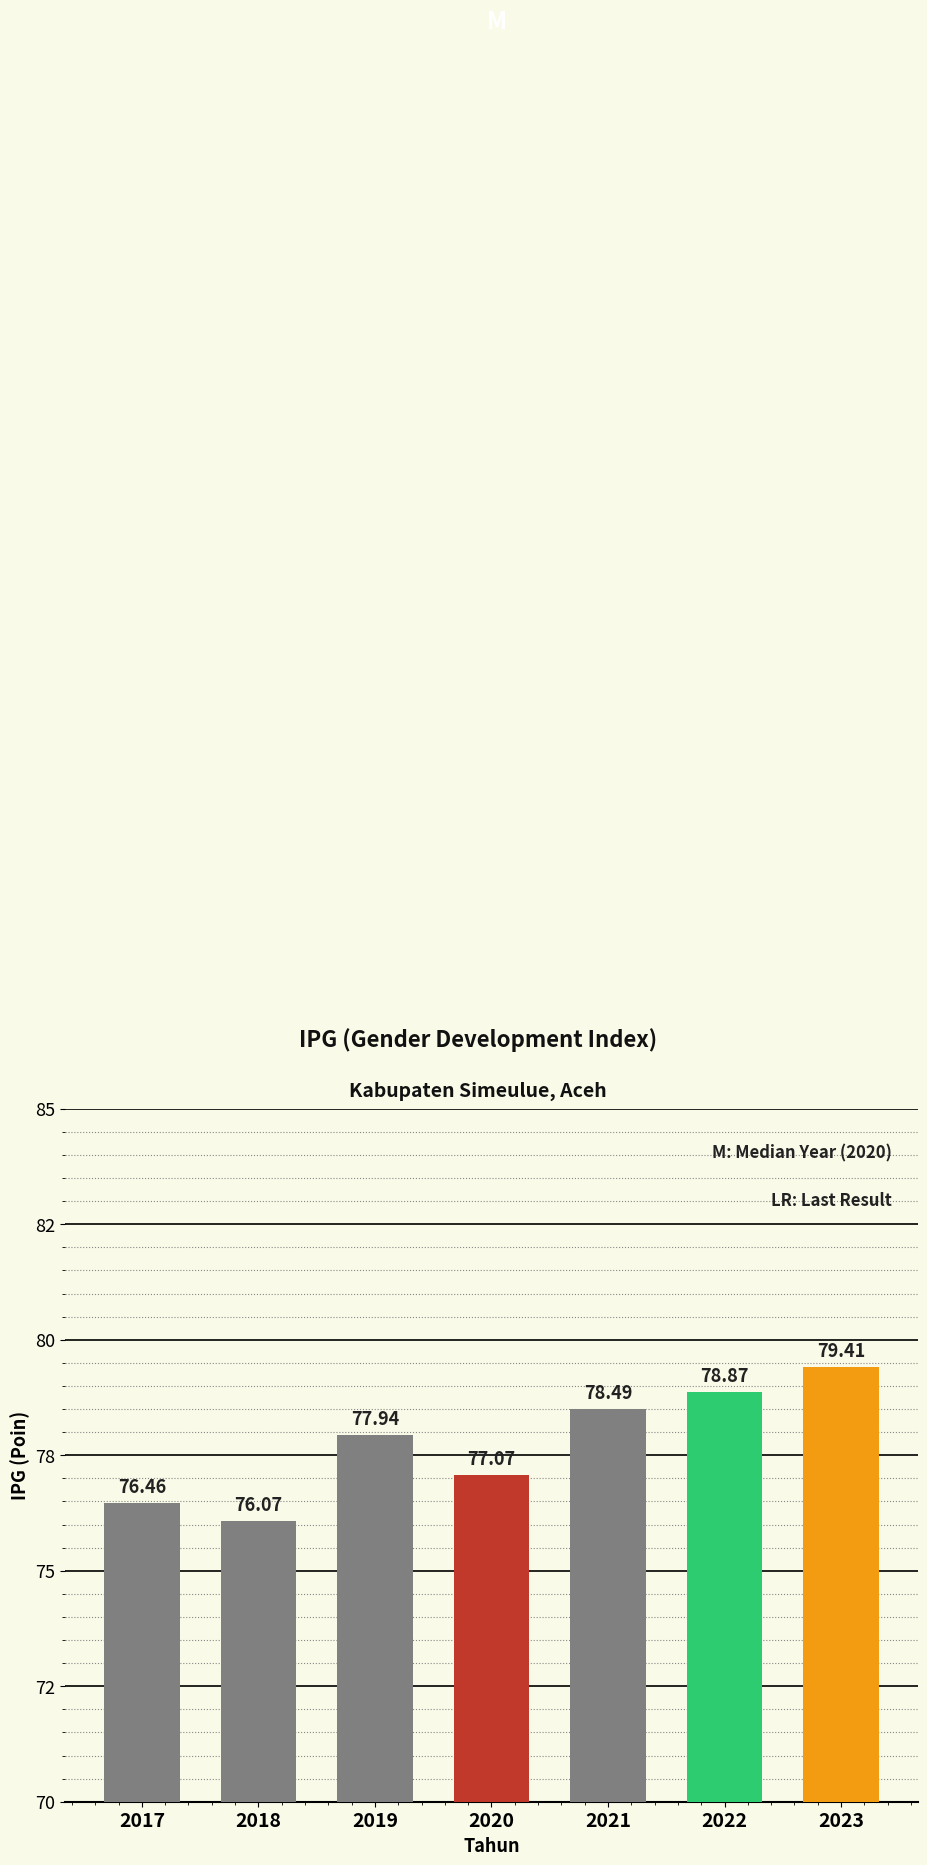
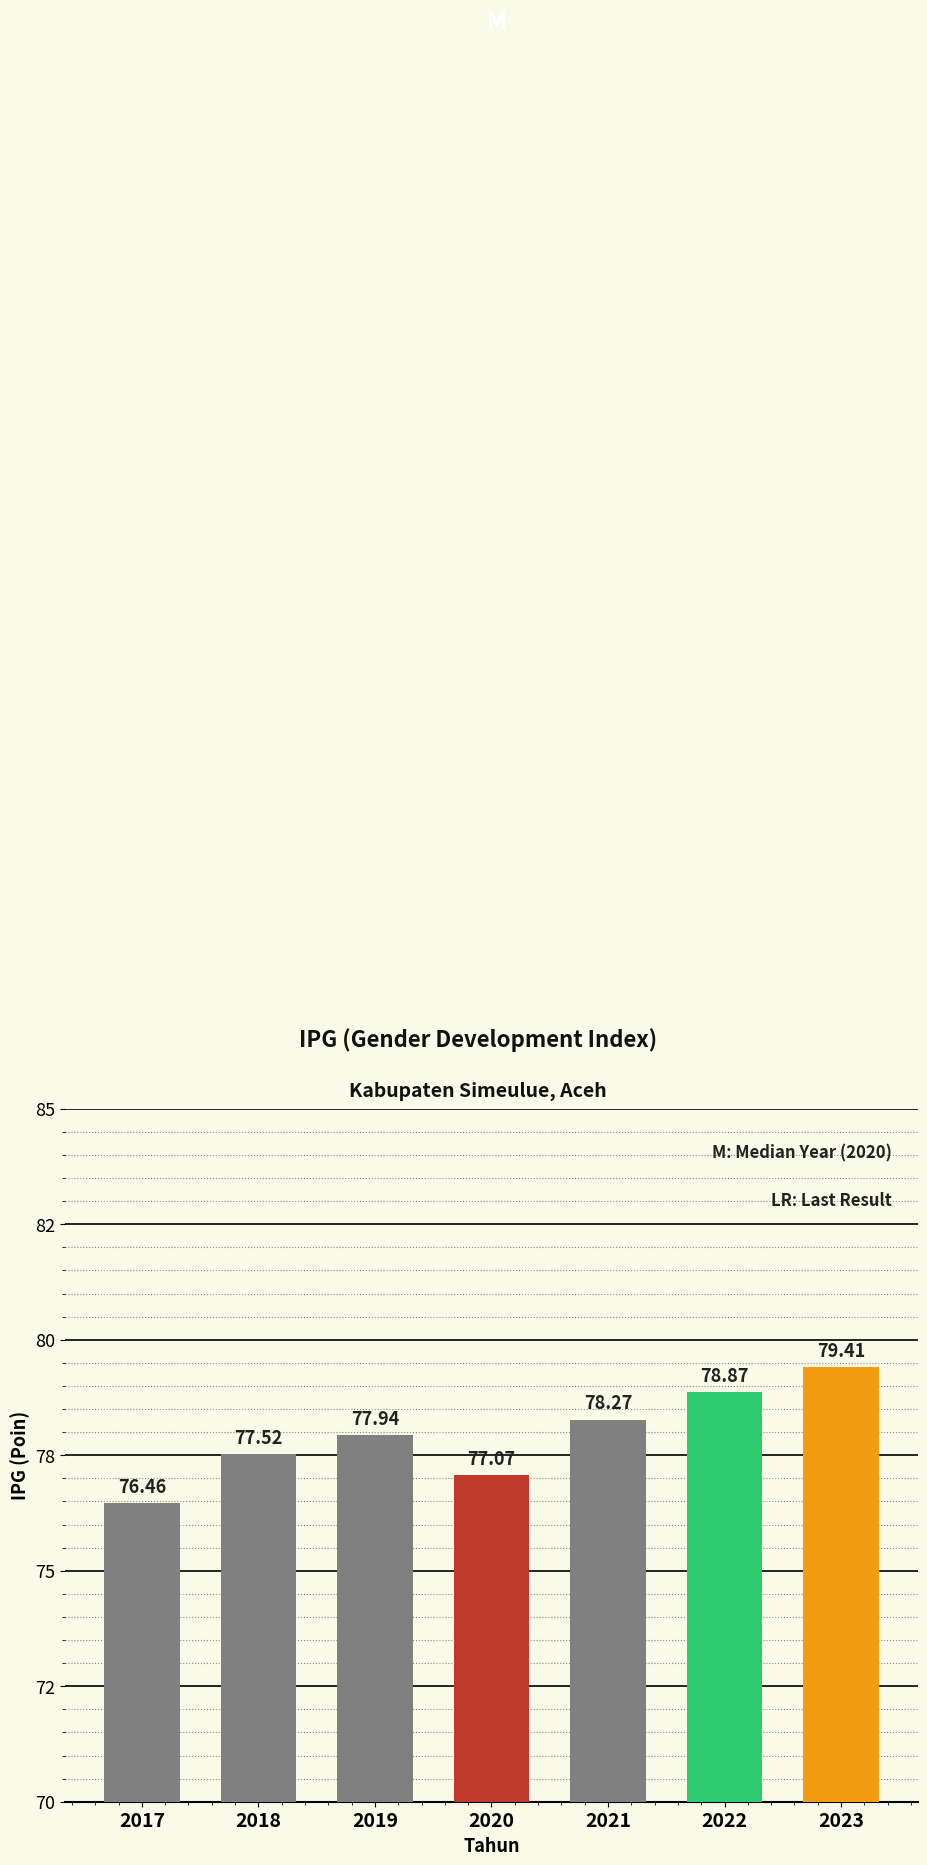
2018: 76.07 -> 77.52
2021: 78.49 -> 78.27
